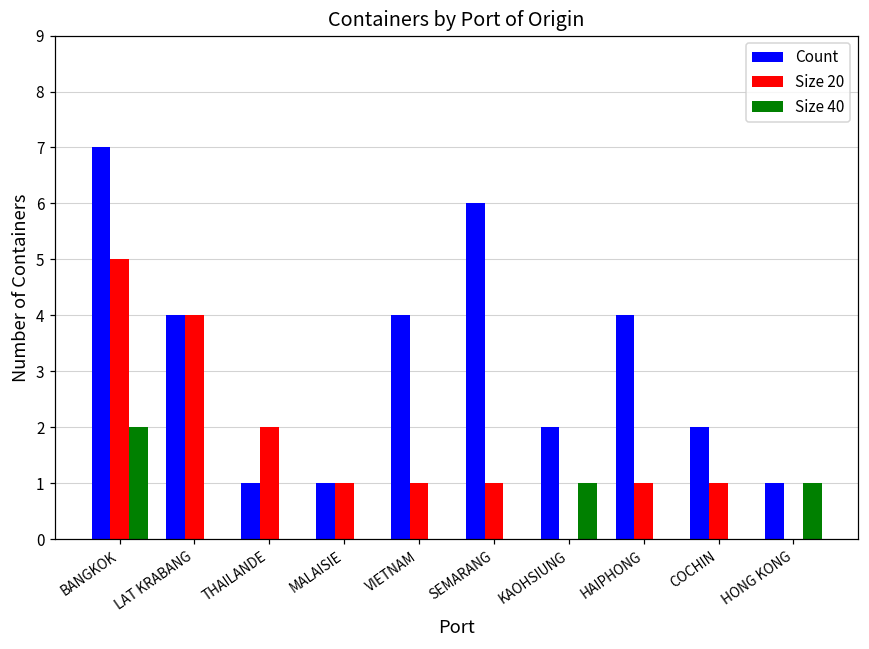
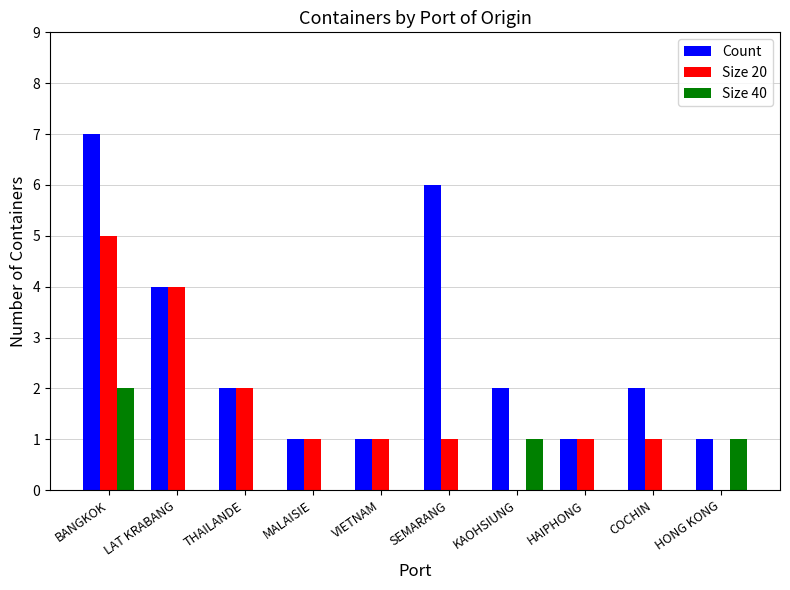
Count, THAILANDE: 1 -> 2
Count, VIETNAM: 4 -> 1
Count, HAIPHONG: 4 -> 1
